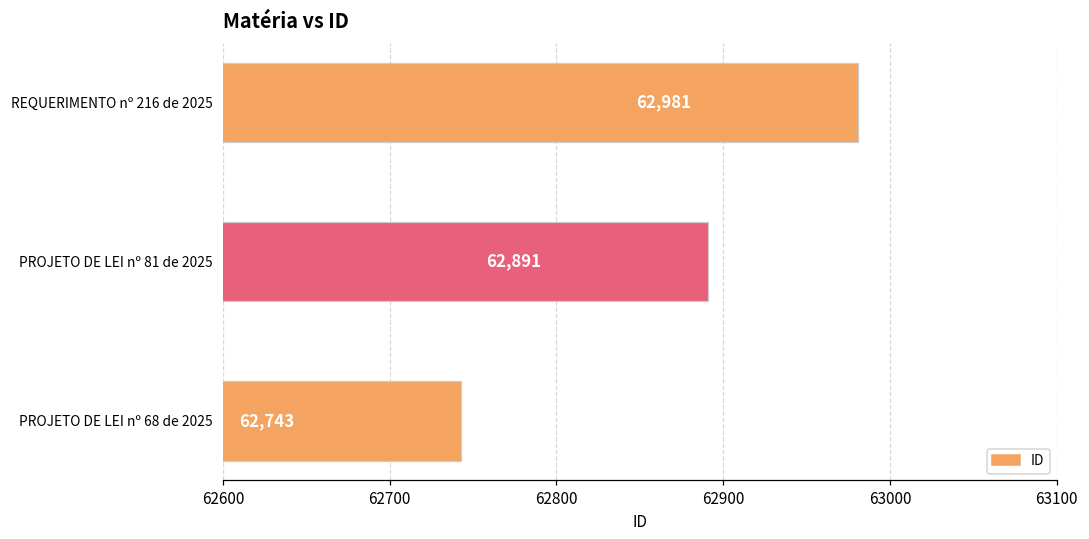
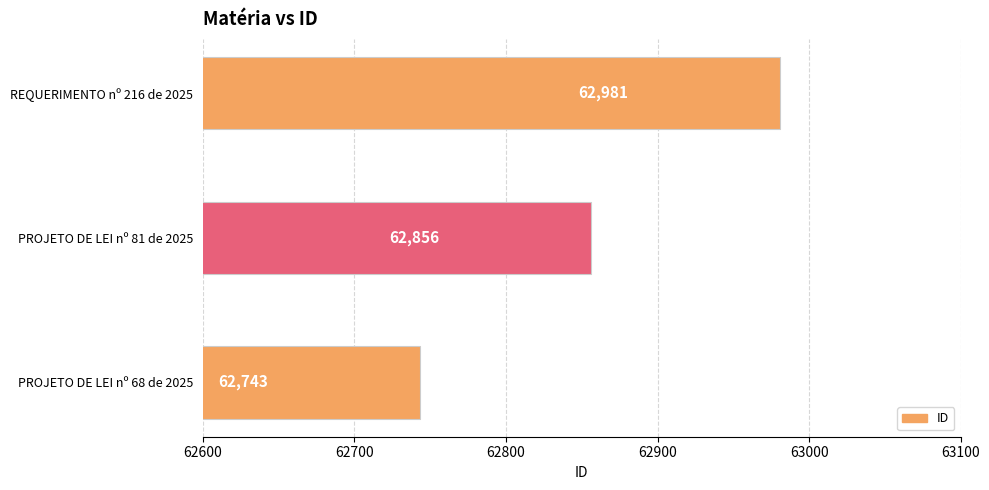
PROJETO DE LEI nº 81 de 2025: 62,891 -> 62,856
